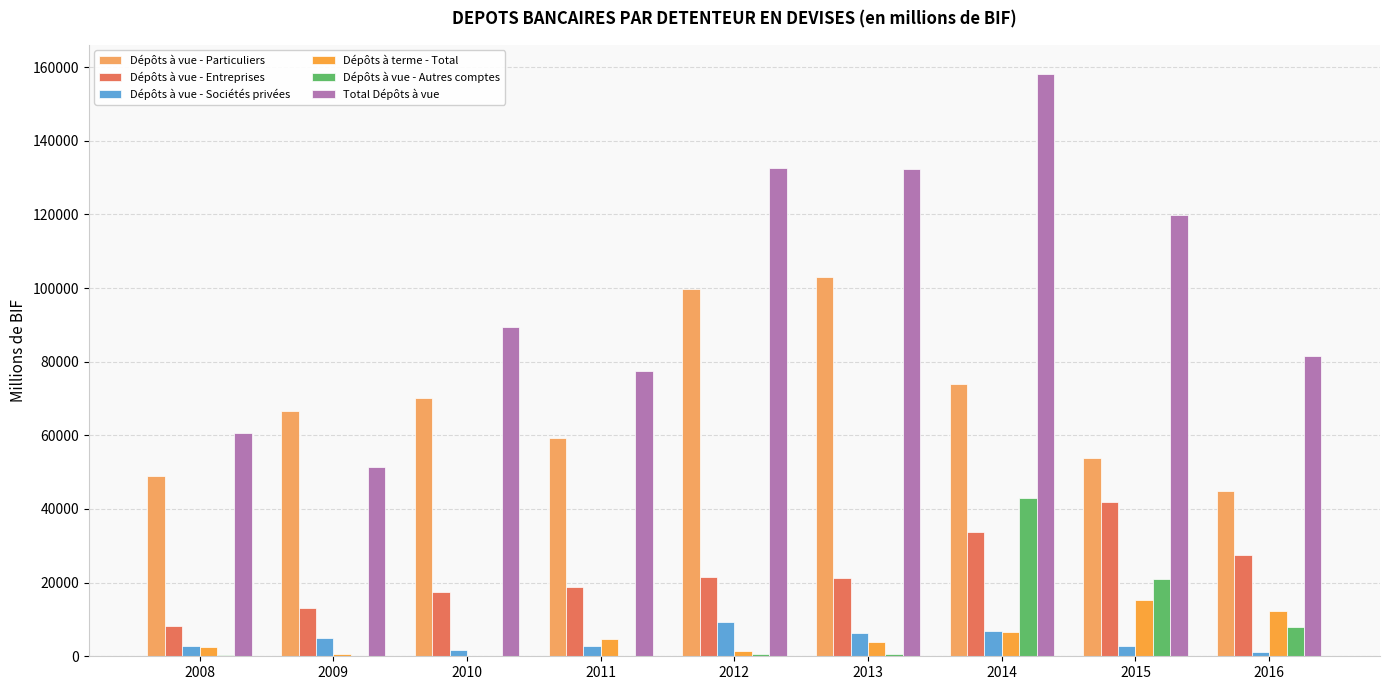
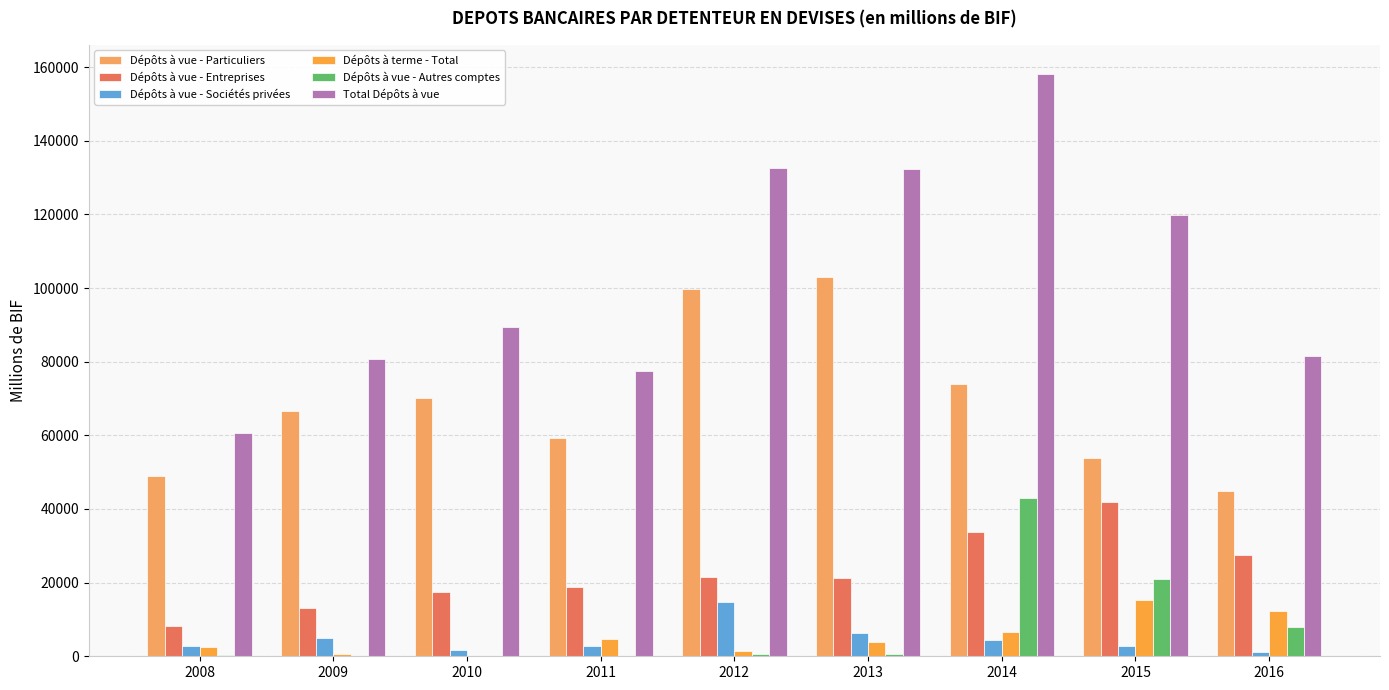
Total Dépôts à vue, 2009: 51000 -> 81000
Dépôts à vue - Sociétés privées, 2012: 9000 -> 15000
Dépôts à vue - Sociétés privées, 2014: 7000 -> 5000
